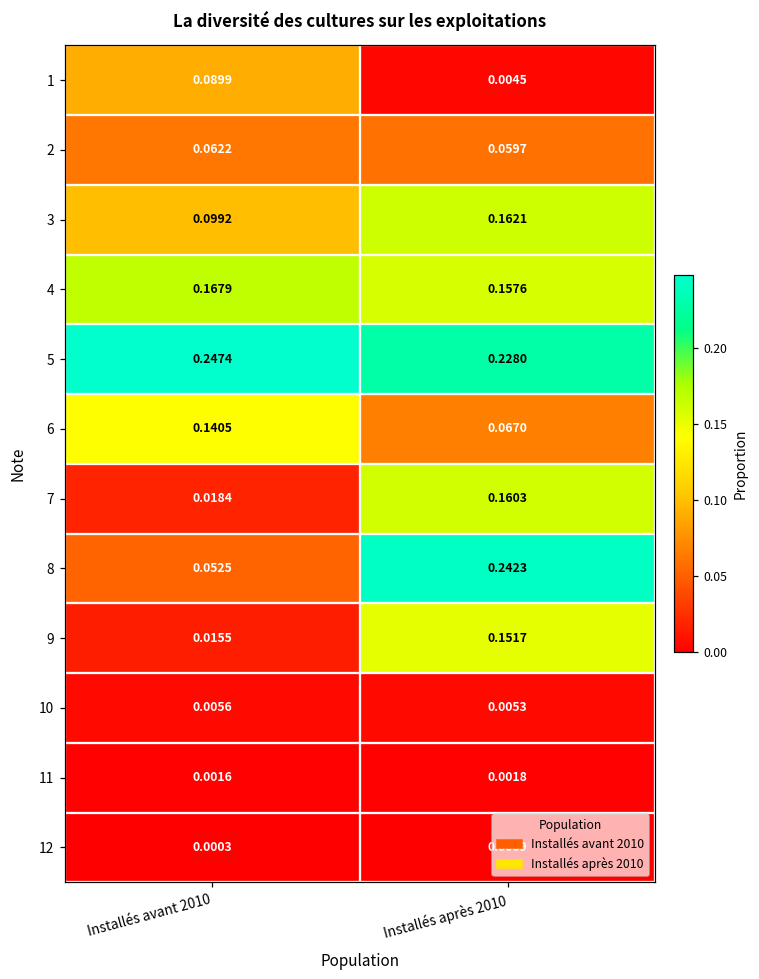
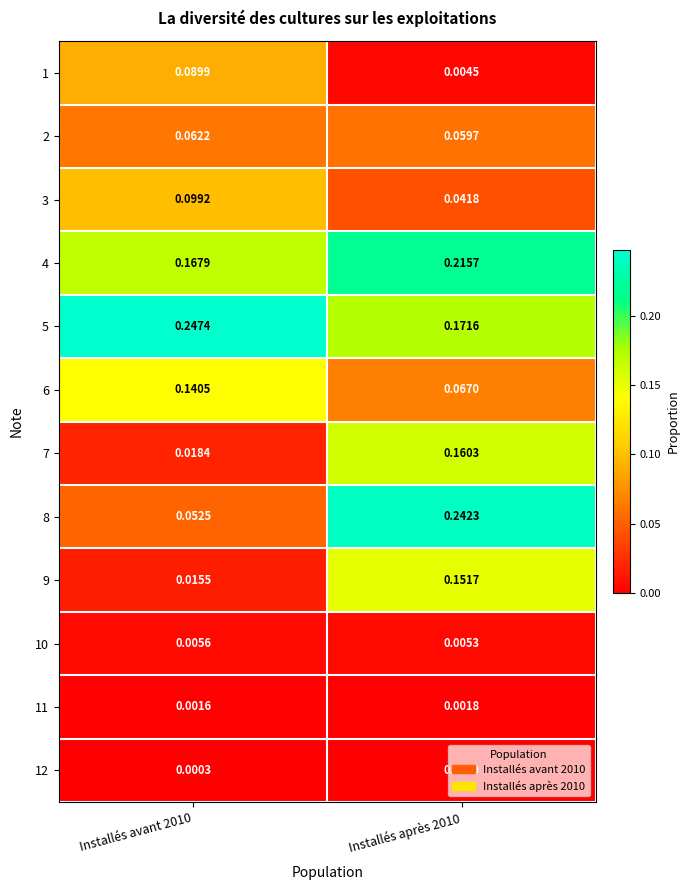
3, Installés après 2010: 0.1621 -> 0.0418
4, Installés après 2010: 0.1576 -> 0.2157
5, Installés après 2010: 0.2280 -> 0.1716
